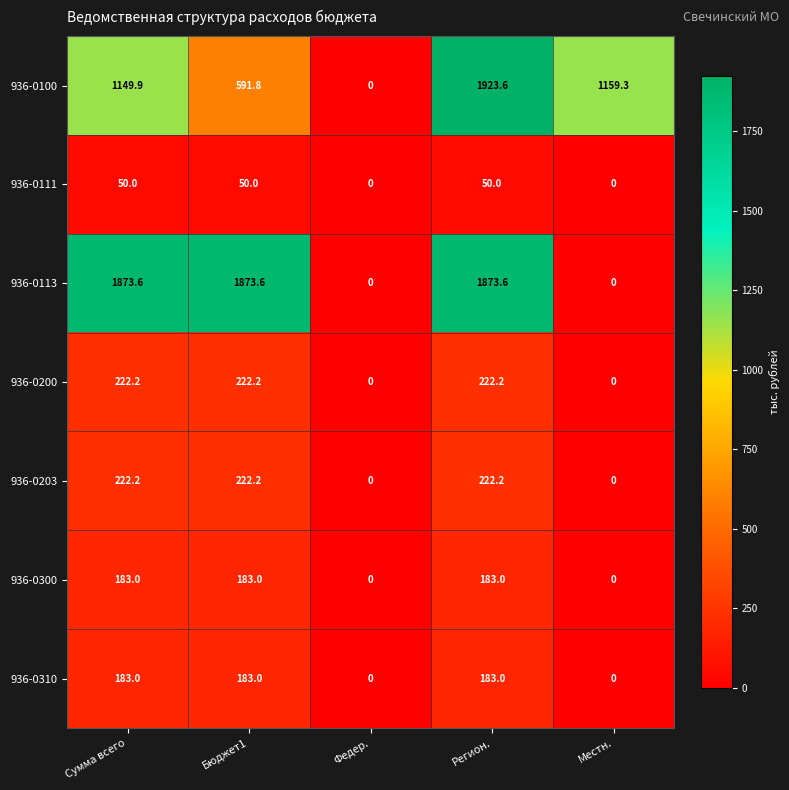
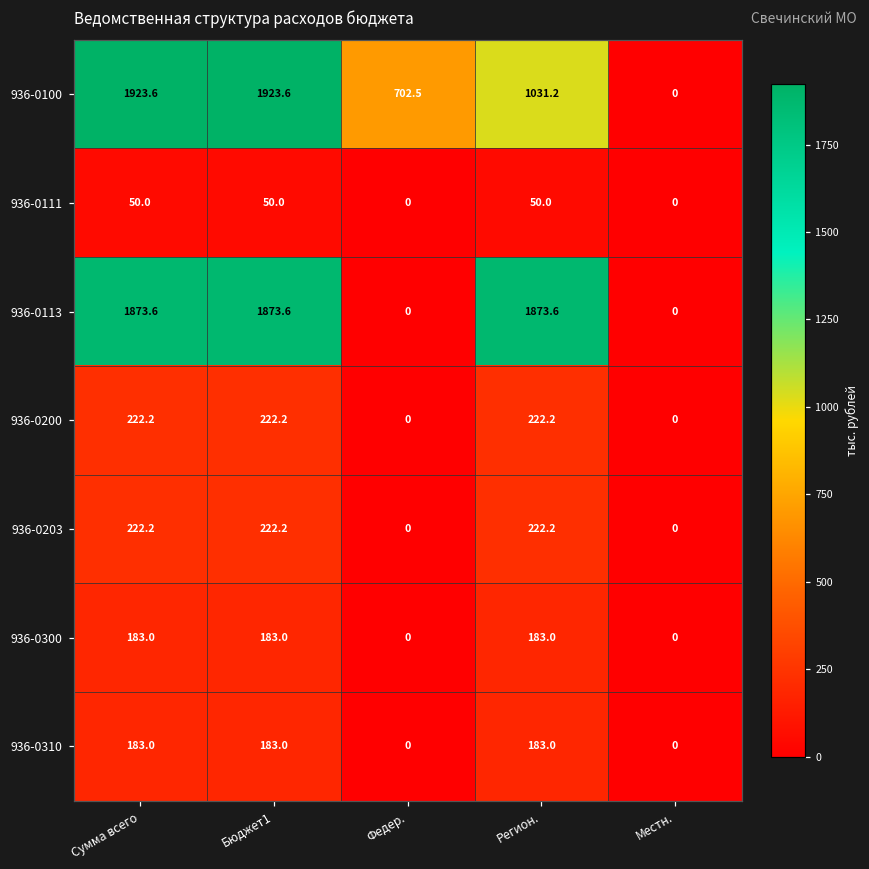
936-0100, Сумма всего: 1149.9 -> 1923.6
936-0100, Бюджет1: 591.8 -> 1923.6
936-0100, Федер.: 0 -> 702.5
936-0100, Регион.: 1923.6 -> 1031.2
936-0100, Местн.: 1159.3 -> 0
